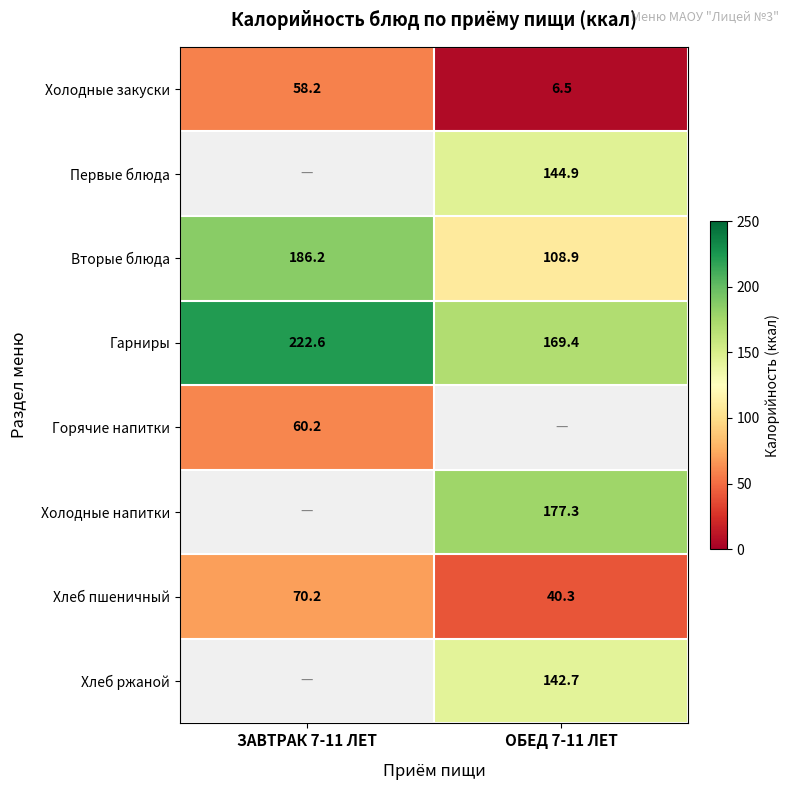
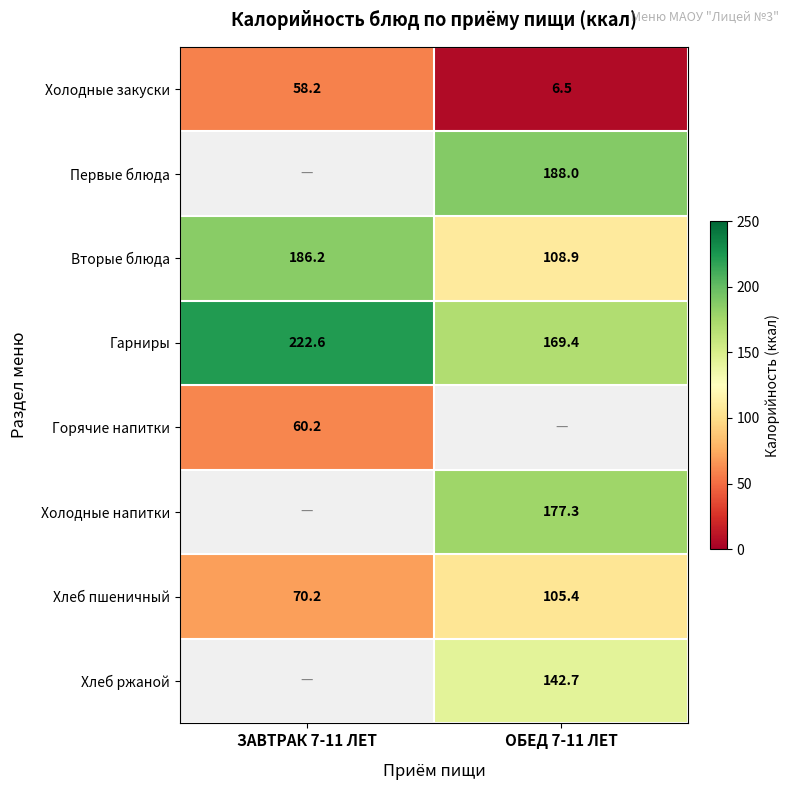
Первые блюда, ОБЕД 7-11 ЛЕТ: 144.9 -> 188.0
Хлеб пшеничный, ОБЕД 7-11 ЛЕТ: 40.3 -> 105.4
